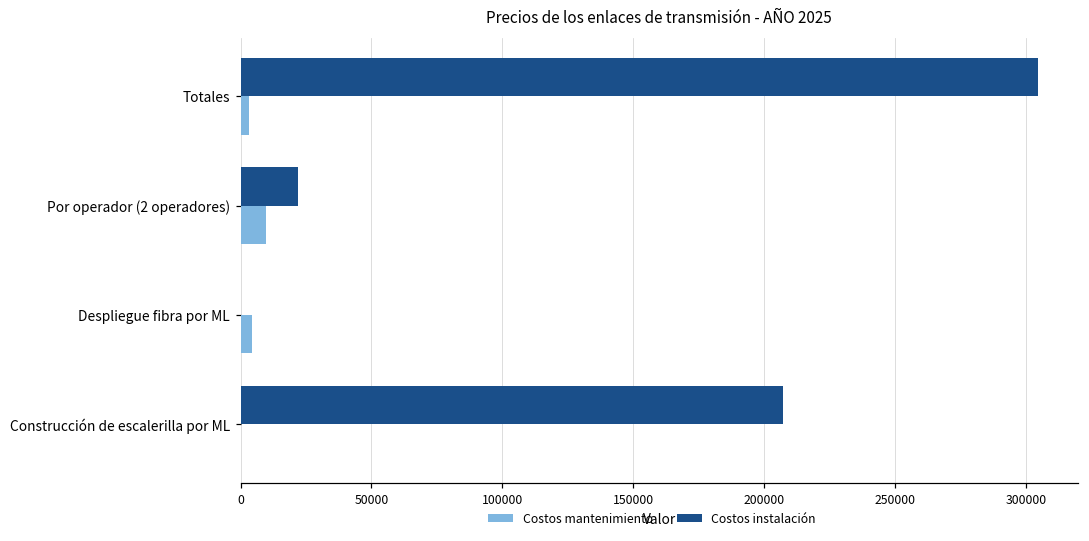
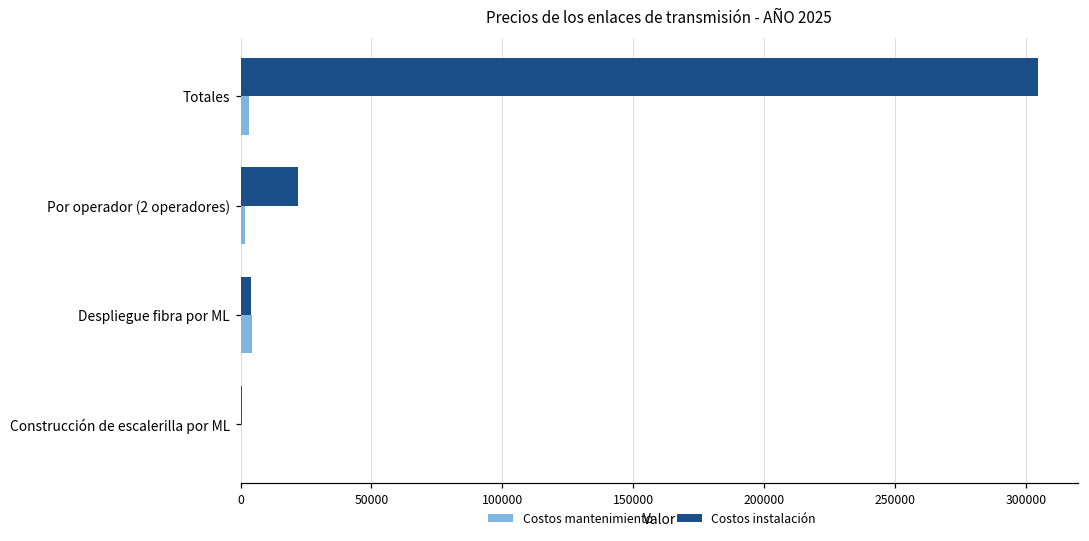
Costos mantenimiento, Por operador (2 operadores): 10000 -> 2000
Costos instalación, Despliegue fibra por ML: 0 -> 4000
Costos instalación, Construcción de escalerilla por ML: 207000 -> 1000
